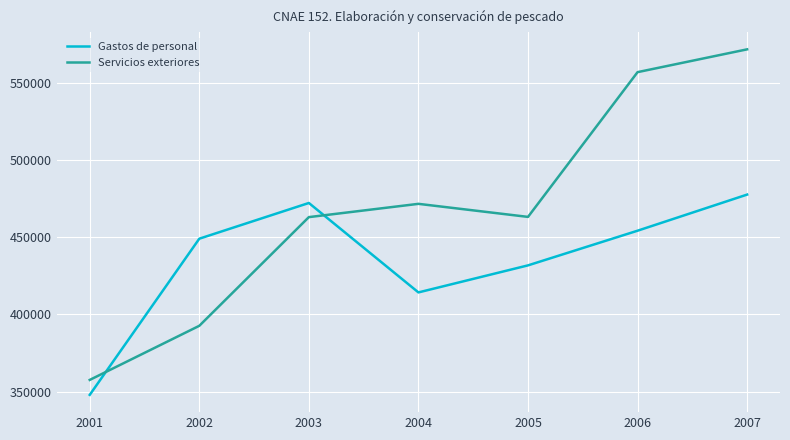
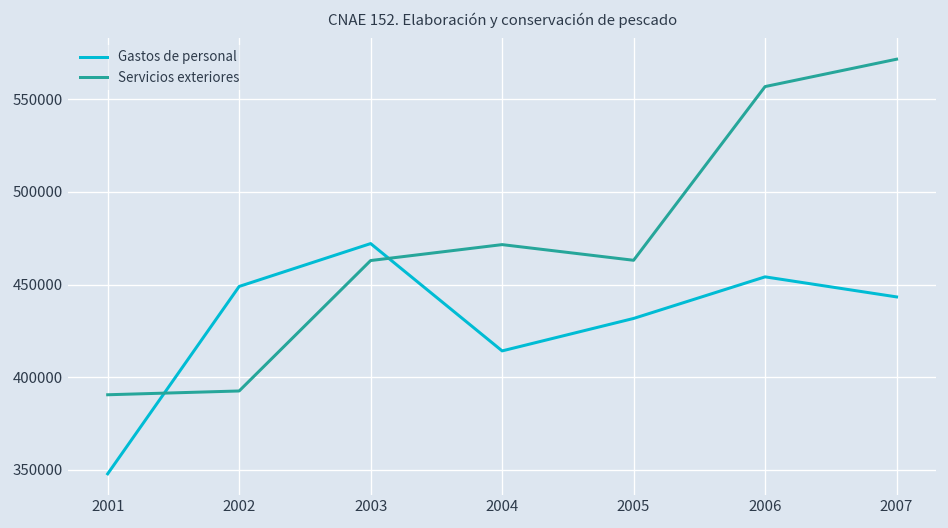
Servicios exteriores, 2001: 358000 -> 391000
Gastos de personal, 2007: 478000 -> 443000
